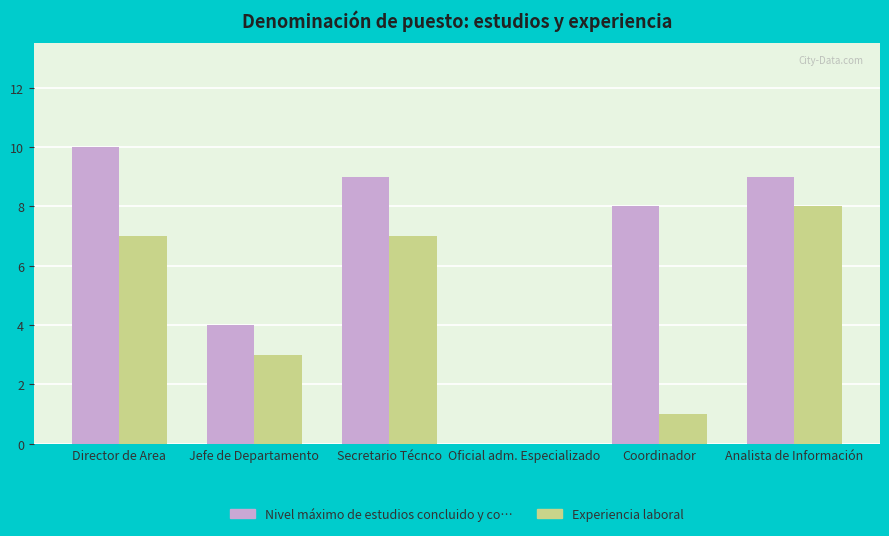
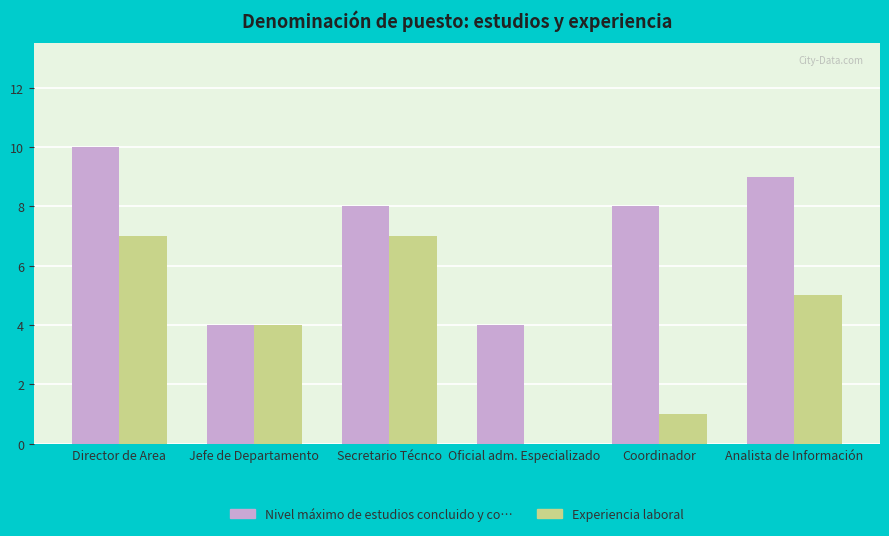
Experiencia laboral, Jefe de Departamento: 3 -> 4
Nivel máximo de estudios concluido y co…, Secretario Técnco: 9 -> 8
Nivel máximo de estudios concluido y co…, Oficial adm. Especializado: 0 -> 4
Experiencia laboral, Analista de Información: 8 -> 5
